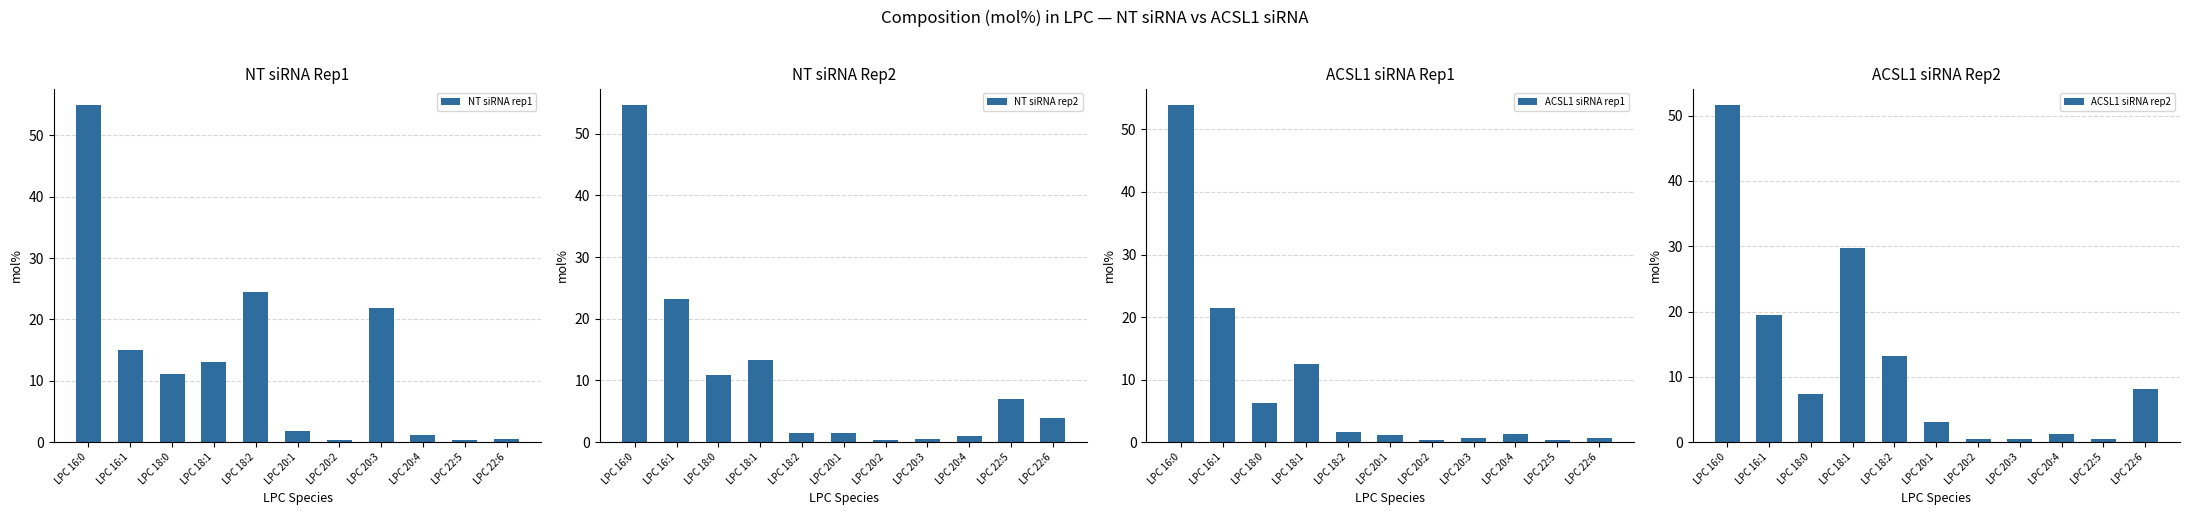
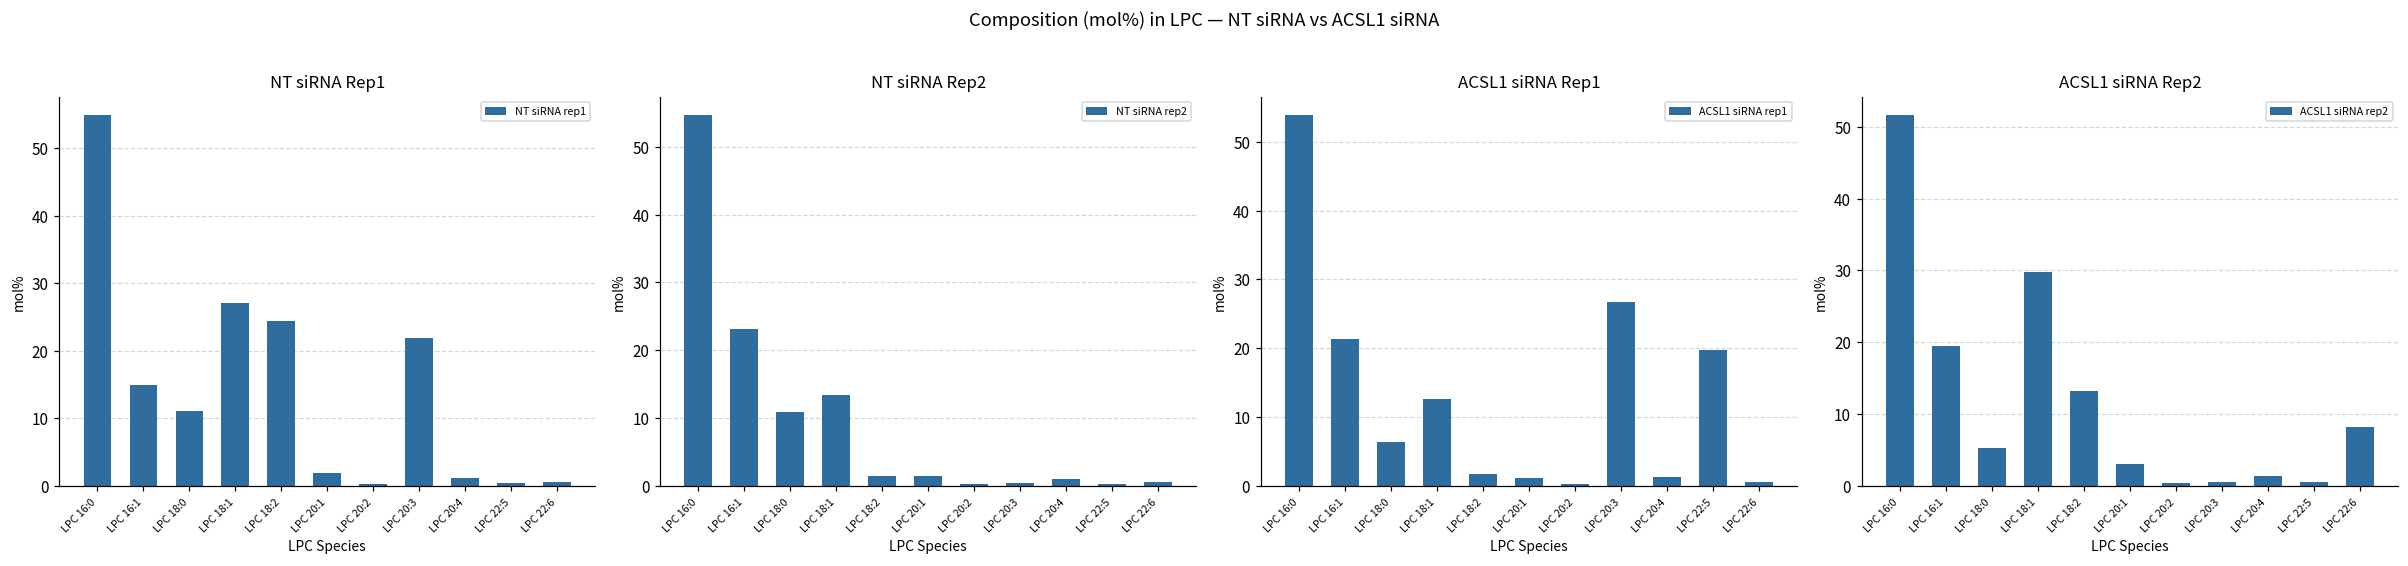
NT siRNA Rep1, LPC 18:1: 13 -> 27
NT siRNA Rep2, LPC 22:5: 7 -> 0
NT siRNA Rep2, LPC 22:6: 4 -> 1
ACSL1 siRNA Rep1, LPC 20:3: 1 -> 27
ACSL1 siRNA Rep1, LPC 22:5: 0 -> 20
ACSL1 siRNA Rep2, LPC 18:0: 7 -> 5
